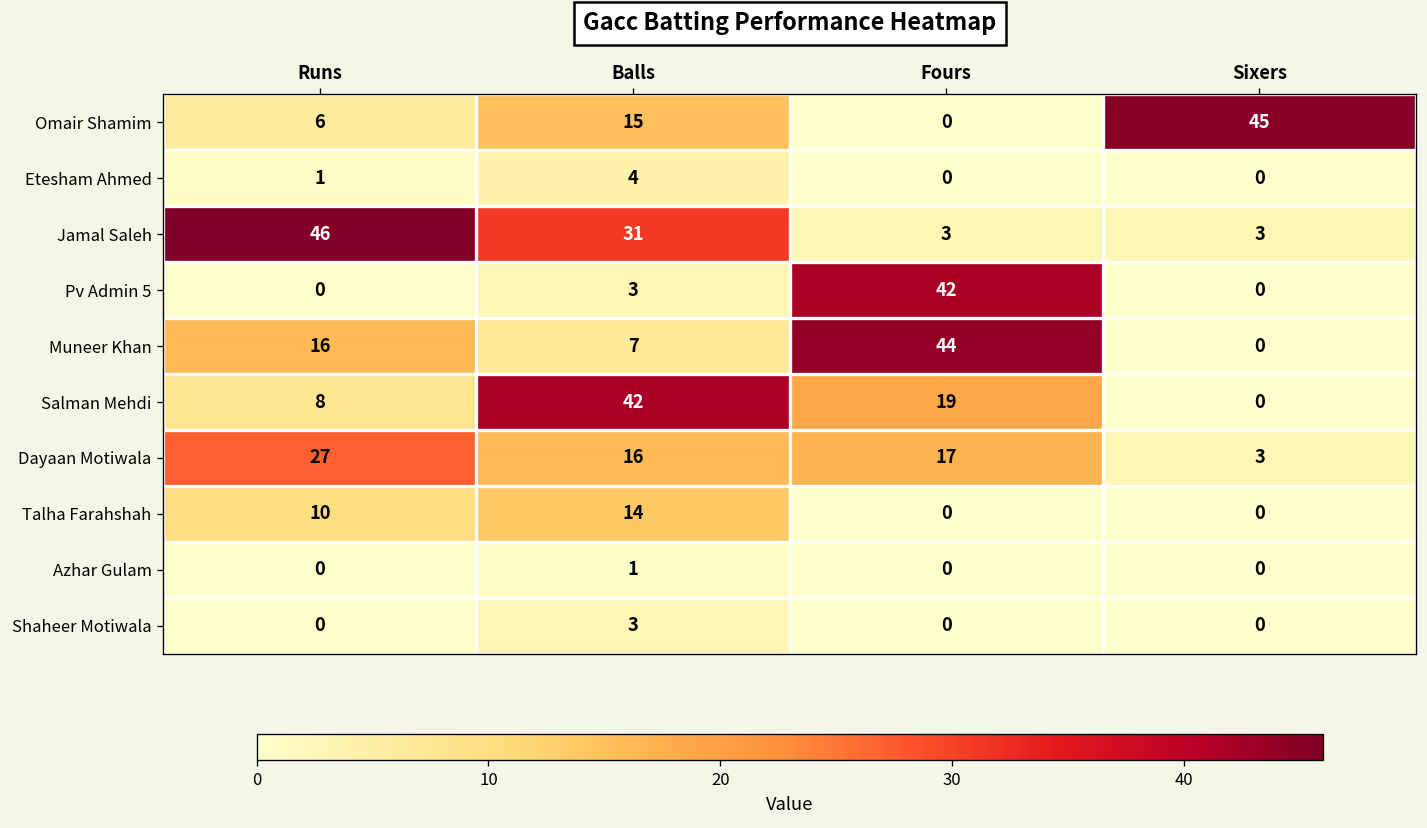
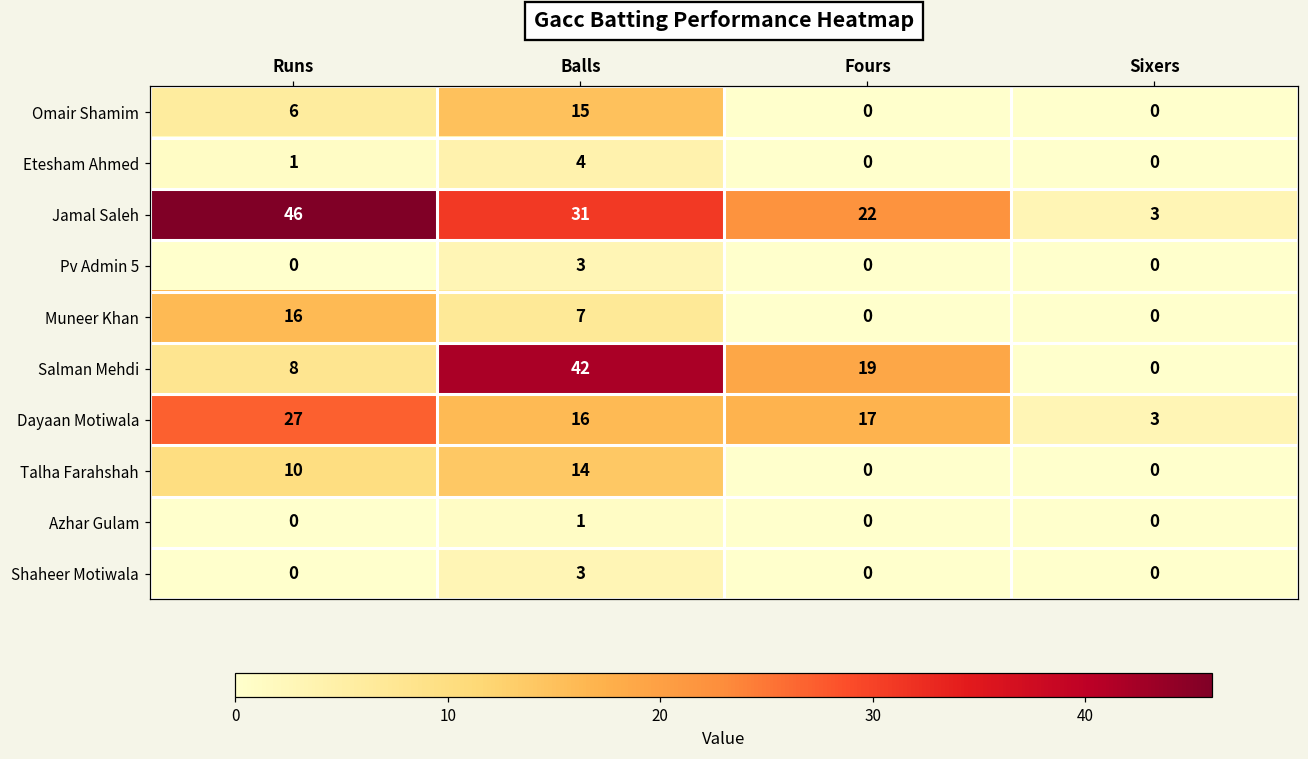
Omair Shamim, Sixers: 45 -> 0
Jamal Saleh, Fours: 3 -> 22
Pv Admin 5, Fours: 42 -> 0
Muneer Khan, Fours: 44 -> 0
